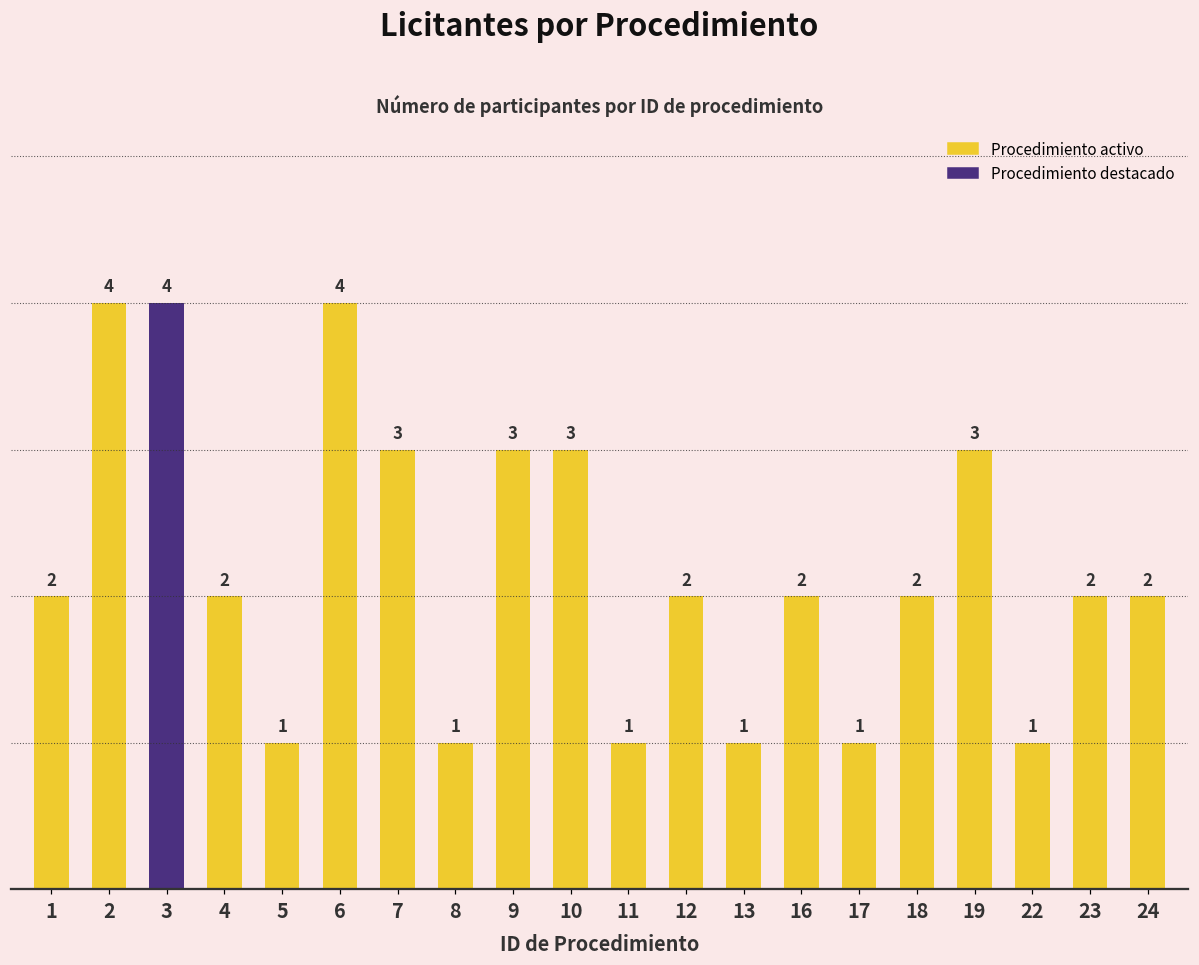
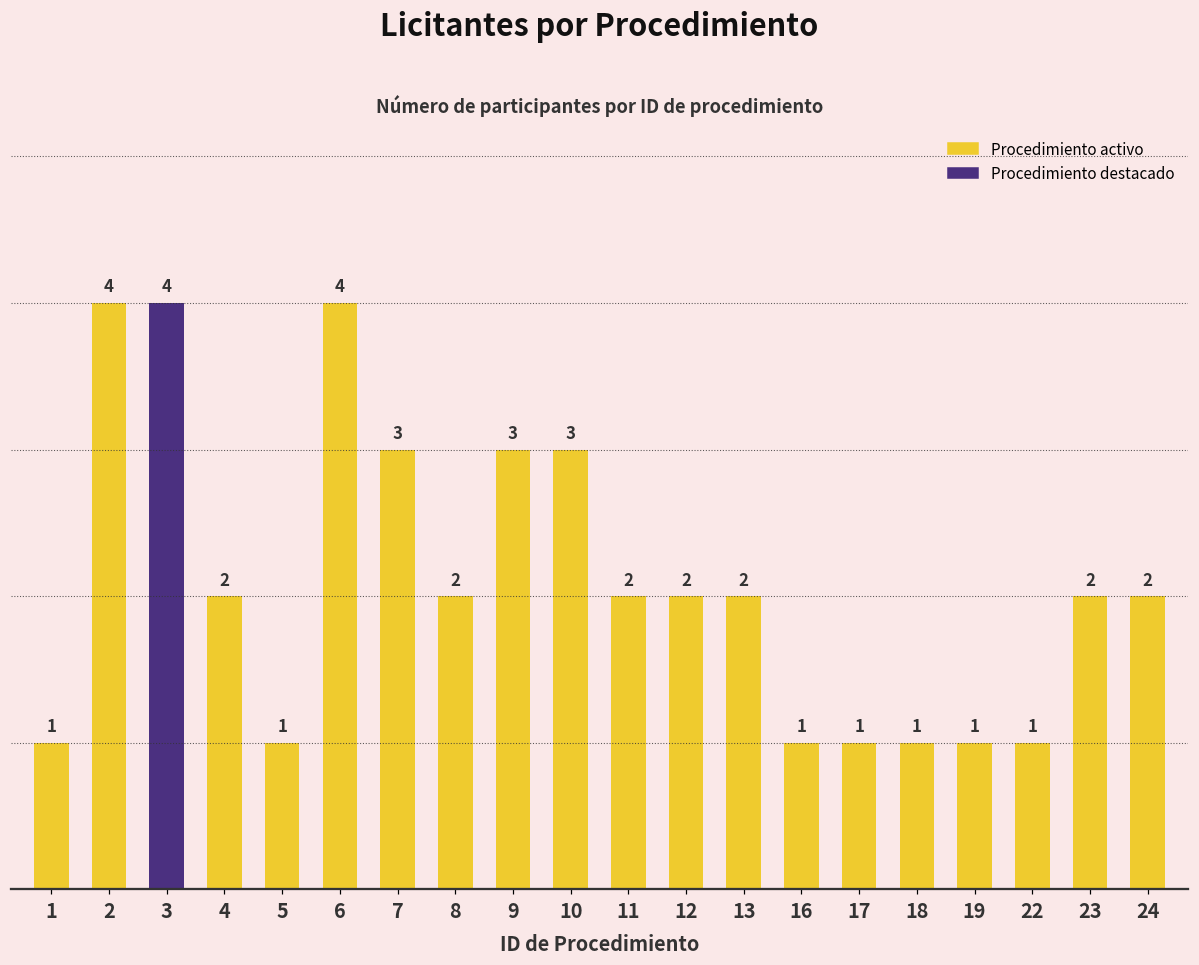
1: 2 -> 1
8: 1 -> 2
11: 1 -> 2
13: 1 -> 2
16: 2 -> 1
18: 2 -> 1
19: 3 -> 1
